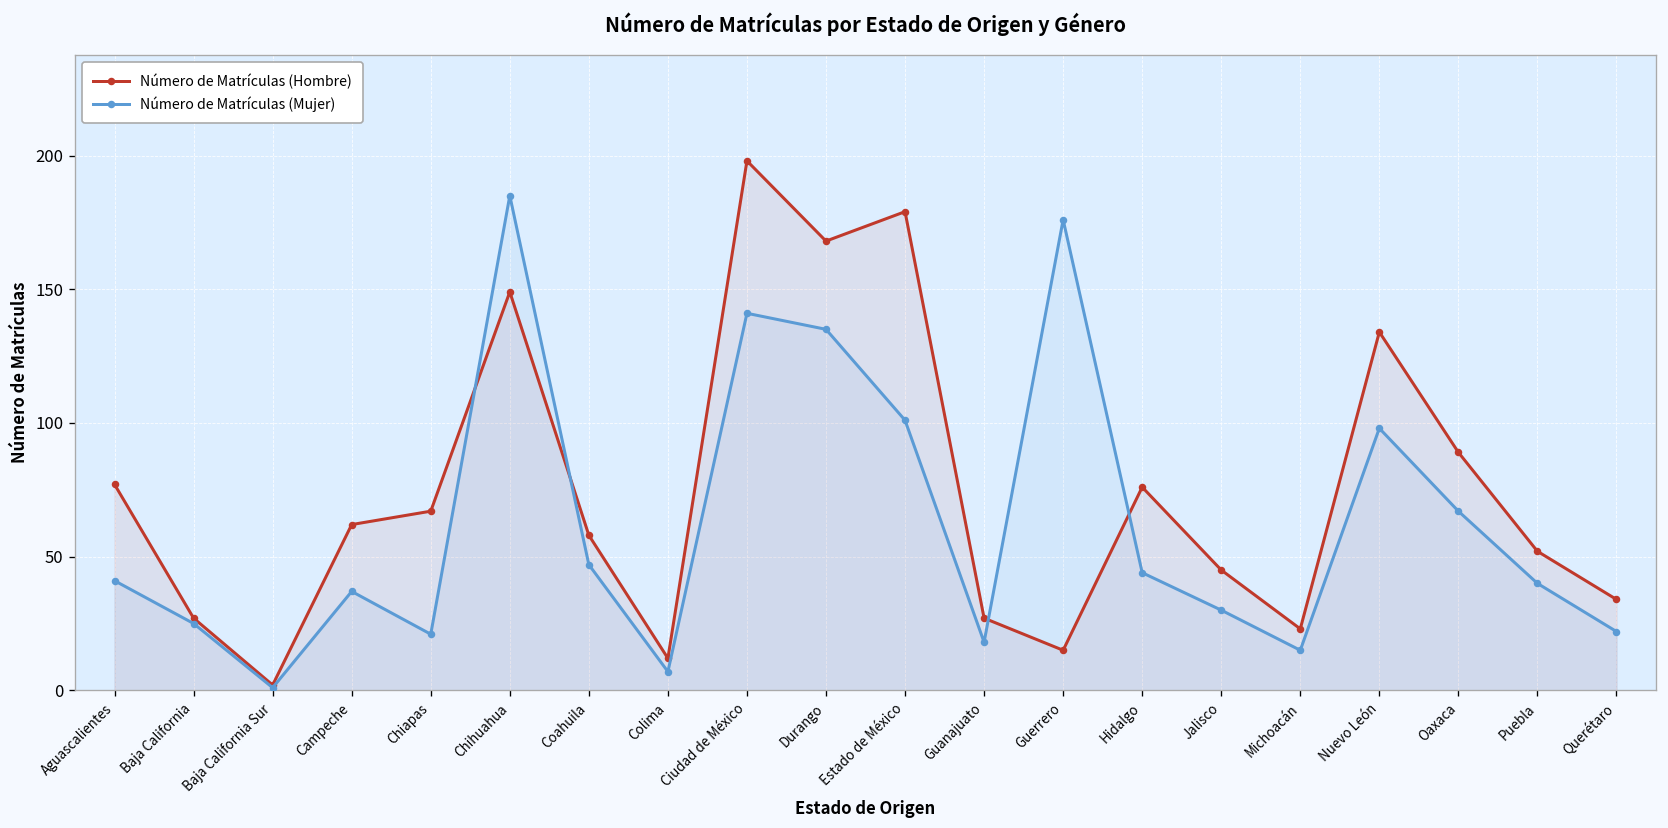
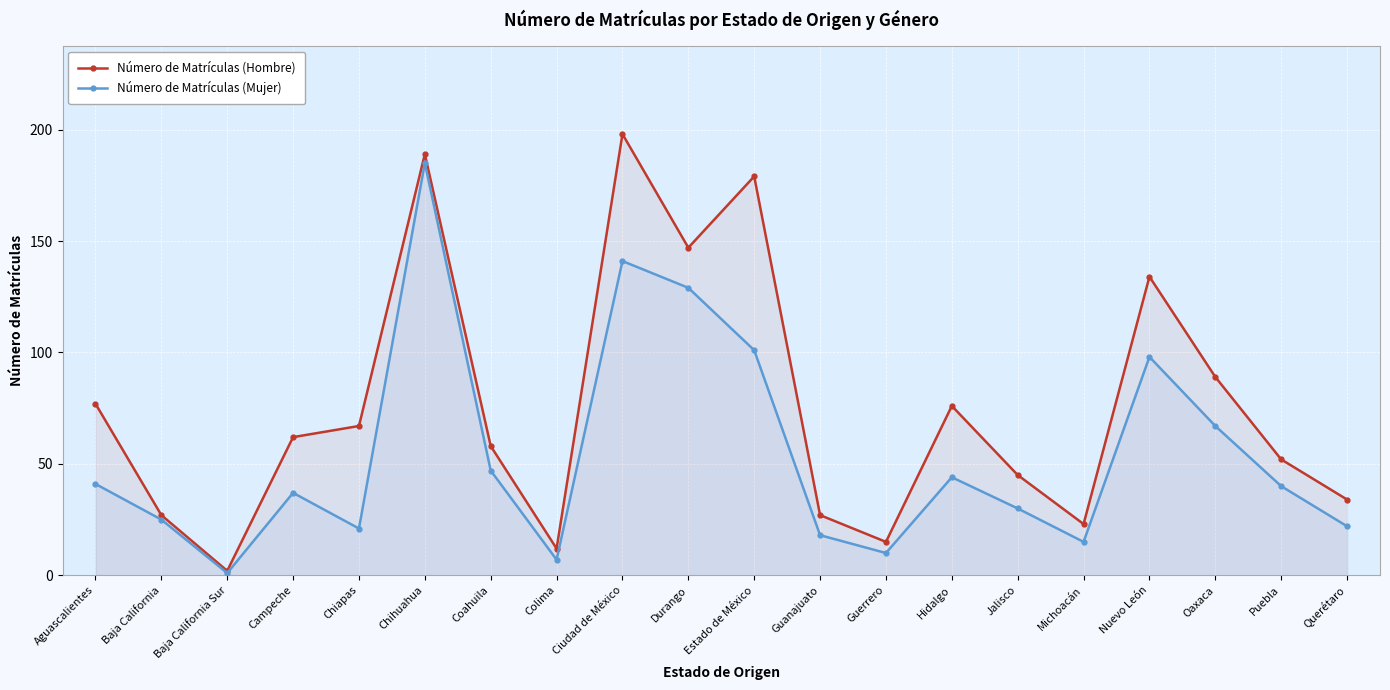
Número de Matrículas (Hombre), Chihuahua: 149 -> 189
Número de Matrículas (Hombre), Durango: 168 -> 147
Número de Matrículas (Mujer), Durango: 135 -> 129
Número de Matrículas (Mujer), Guerrero: 176 -> 10
